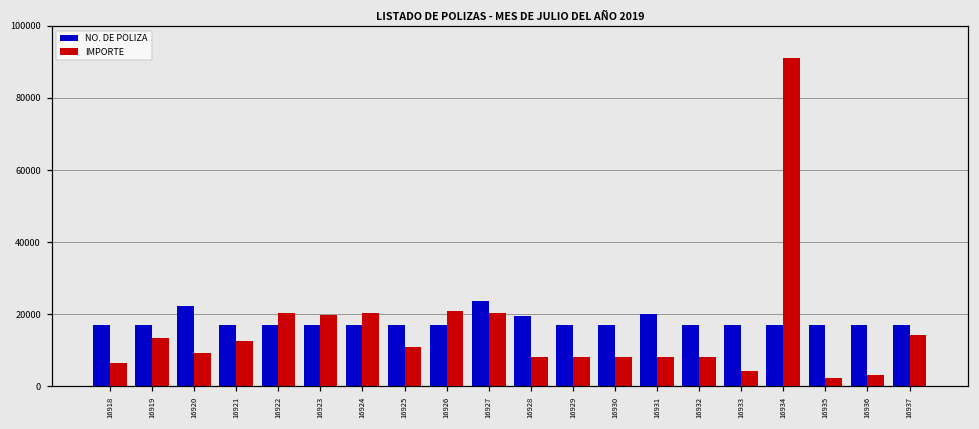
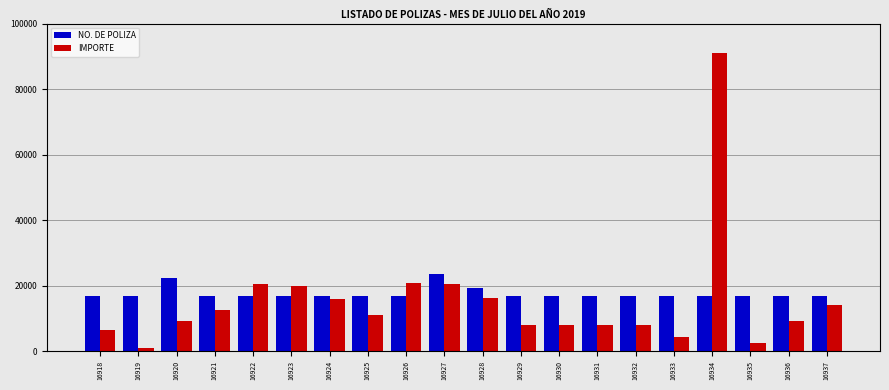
IMPORTE, 16919: 13000 -> 1000
IMPORTE, 16924: 20000 -> 16000
IMPORTE, 16928: 8000 -> 16000
NO. DE POLIZA, 16931: 20000 -> 17000
IMPORTE, 16936: 3000 -> 9000
